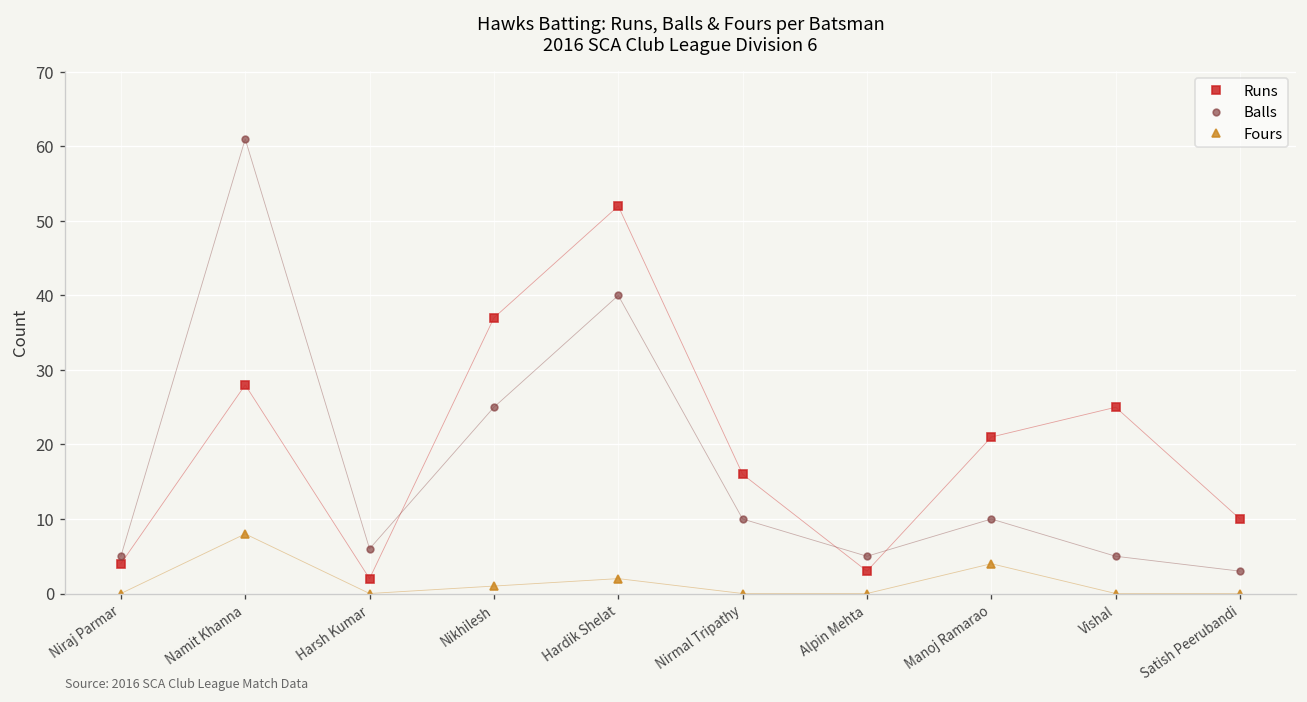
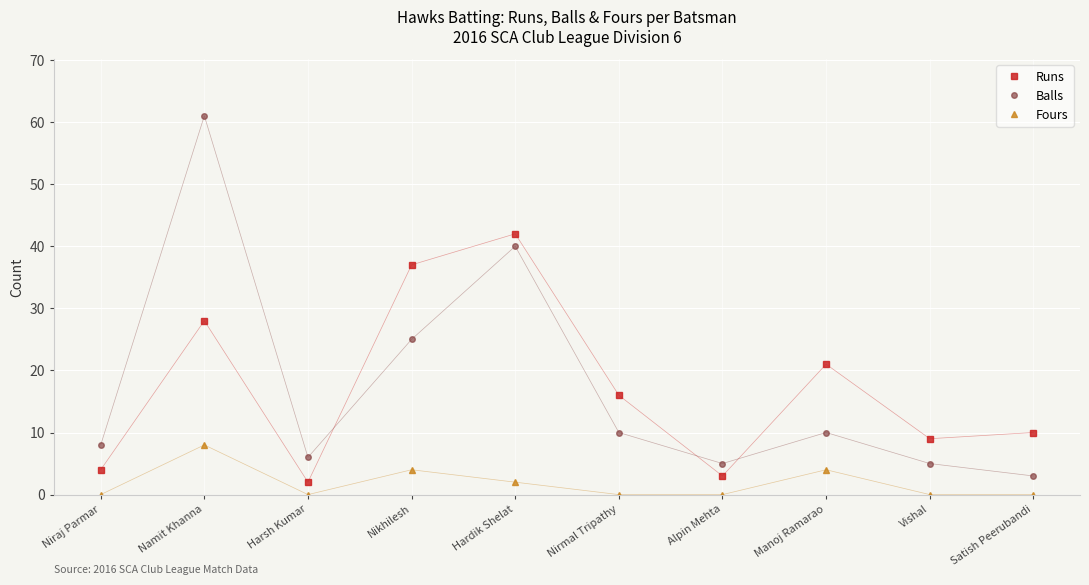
Balls, Niraj Parmar: 5 -> 8
Fours, Nikhilesh: 1 -> 4
Runs, Hardik Shelat: 52 -> 42
Runs, Vishal: 25 -> 9
